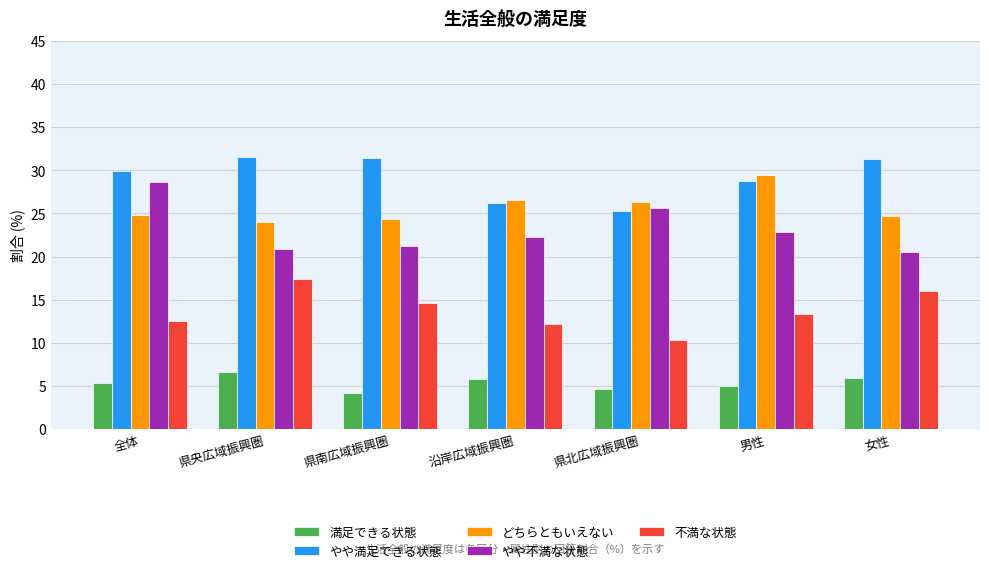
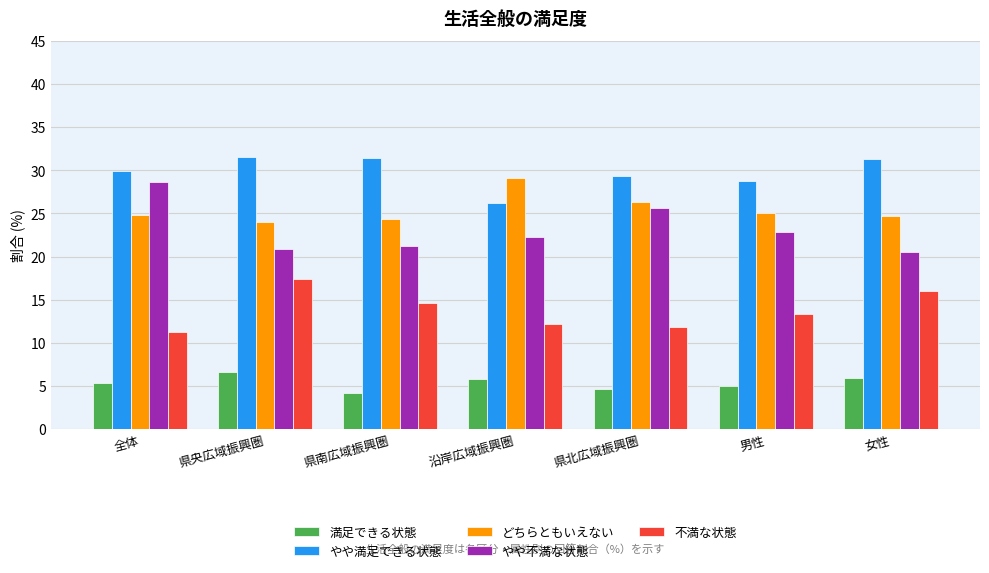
不満な状態, 全体: 13 -> 11
どちらともいえない, 沿岸広域振興圏: 27 -> 29
やや満足できる状態, 県北広域振興圏: 25 -> 29
不満な状態, 県北広域振興圏: 10 -> 12
どちらともいえない, 男性: 29 -> 25
